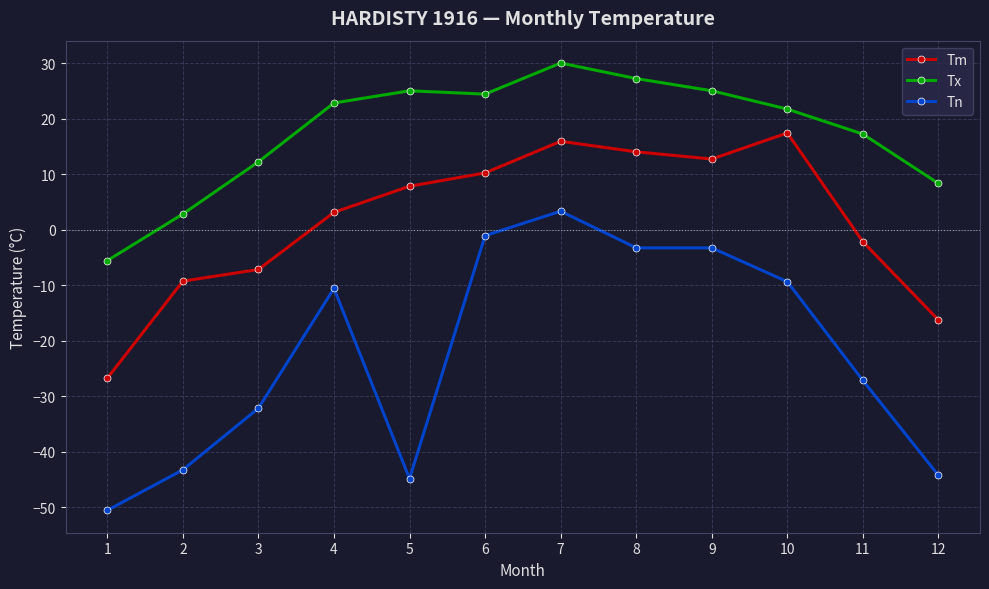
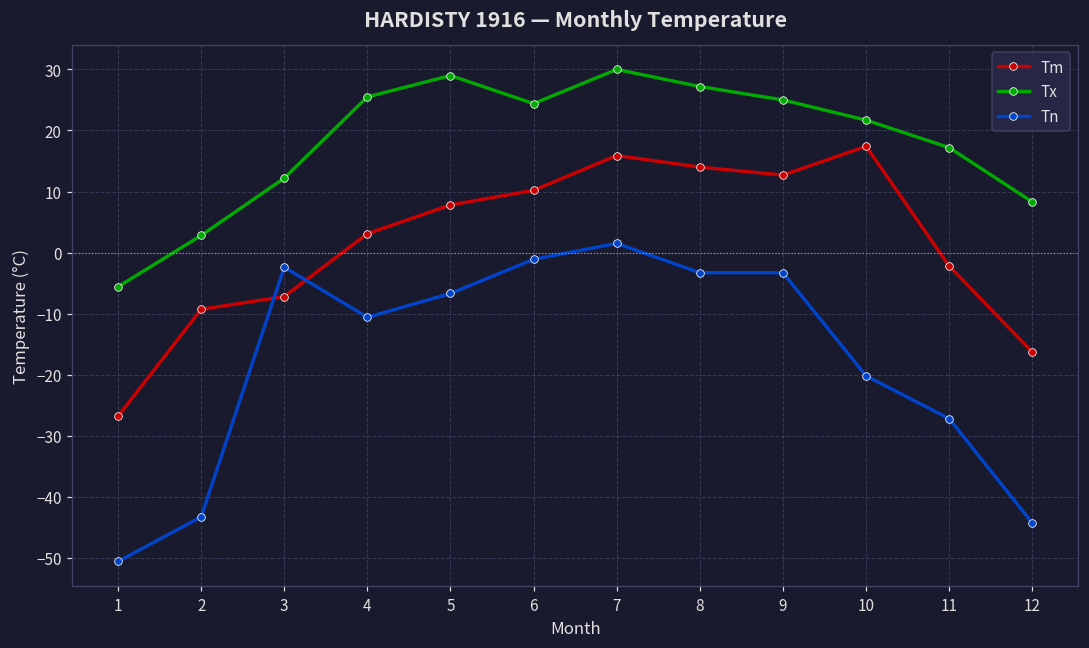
Tn, 3: -32 -> -2
Tx, 4: 23 -> 26
Tx, 5: 25 -> 29
Tn, 5: -45 -> -7
Tn, 7: 3 -> 2
Tn, 10: -9 -> -20
